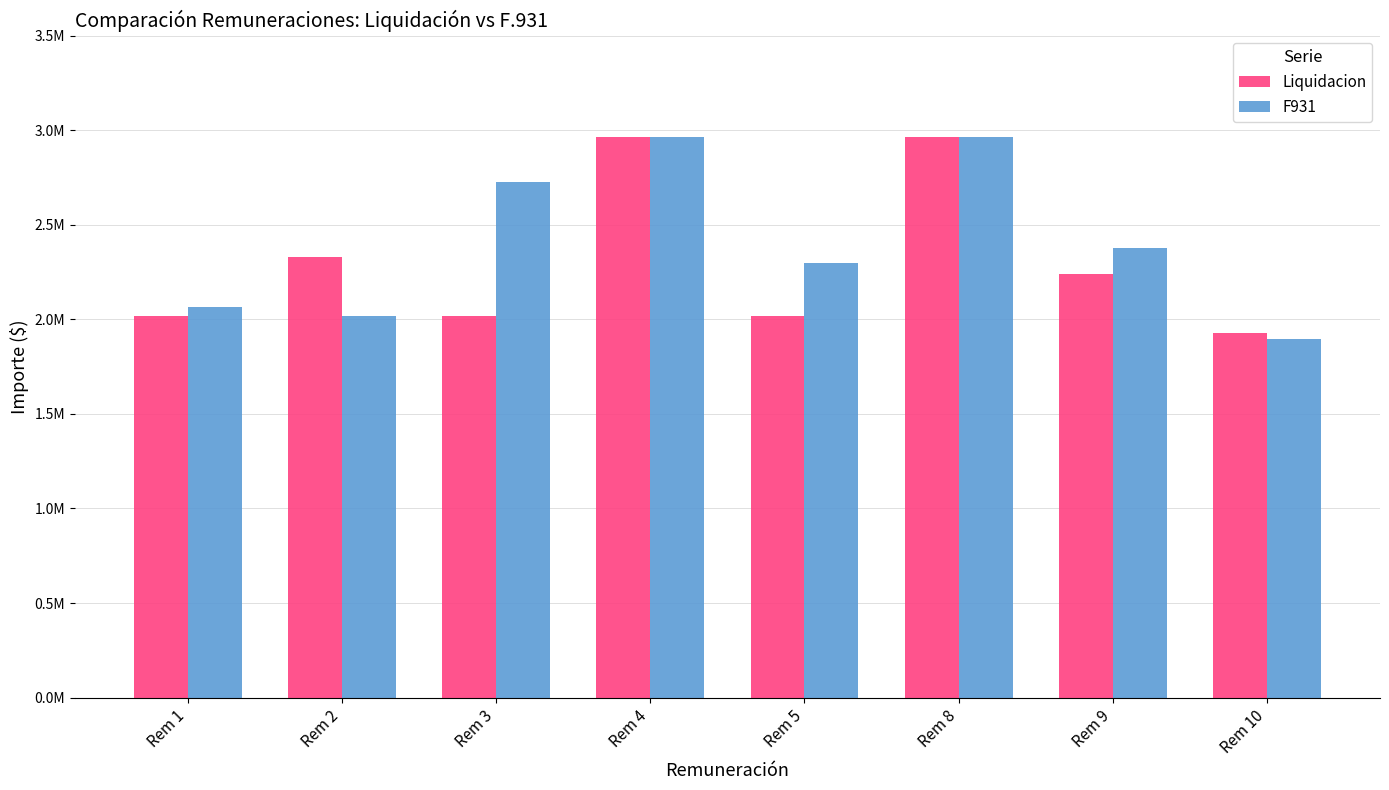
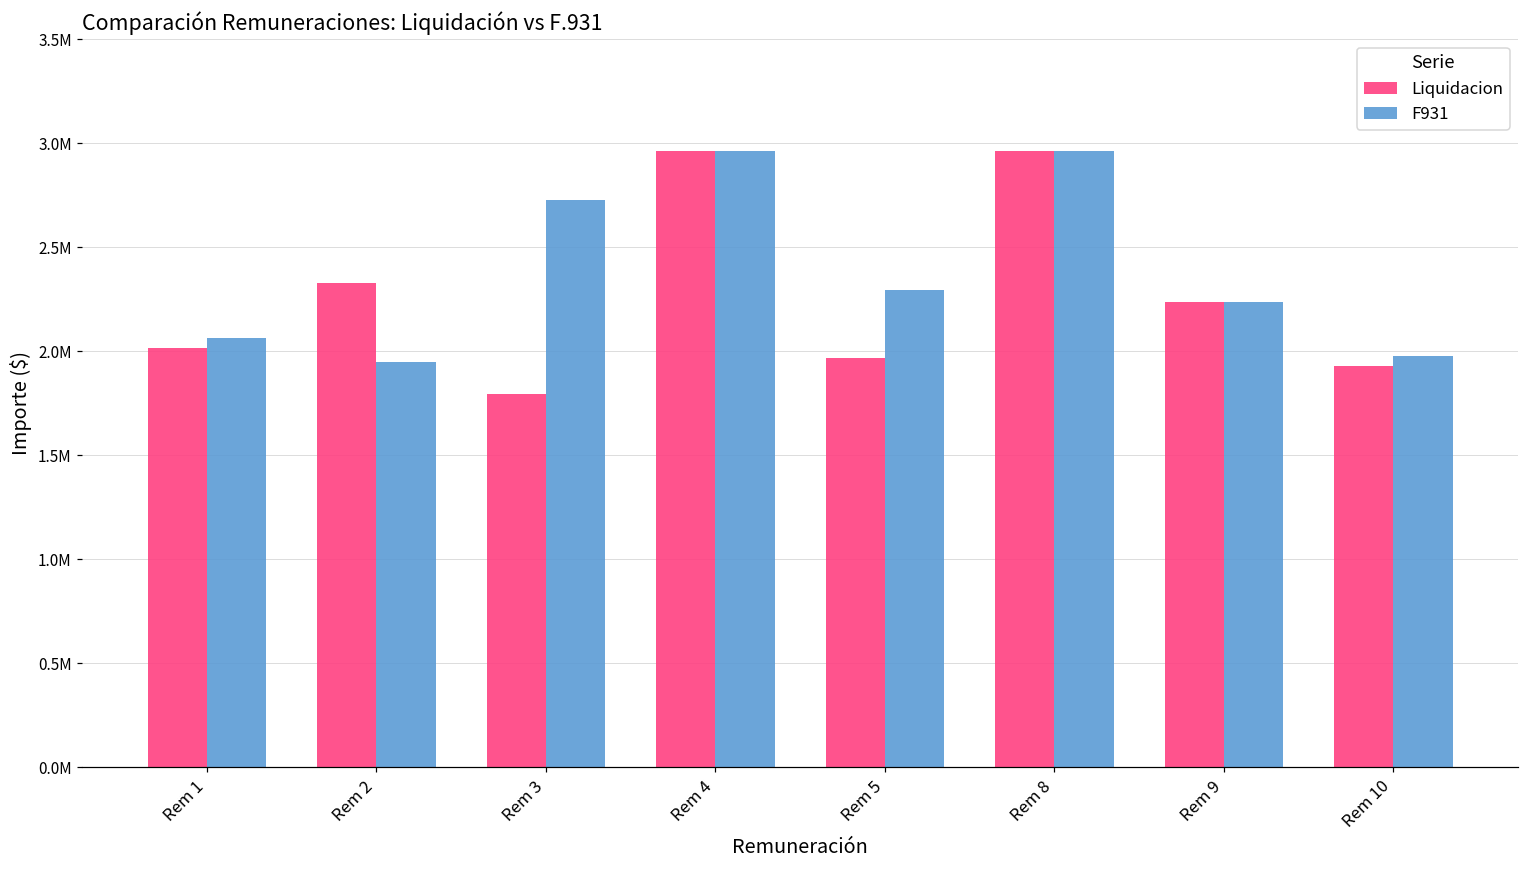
F931, Rem 2: 2020000 -> 1950000
Liquidacion, Rem 3: 2020000 -> 1790000
Liquidacion, Rem 5: 2020000 -> 1970000
F931, Rem 9: 2380000 -> 2240000
F931, Rem 10: 1900000 -> 1980000
